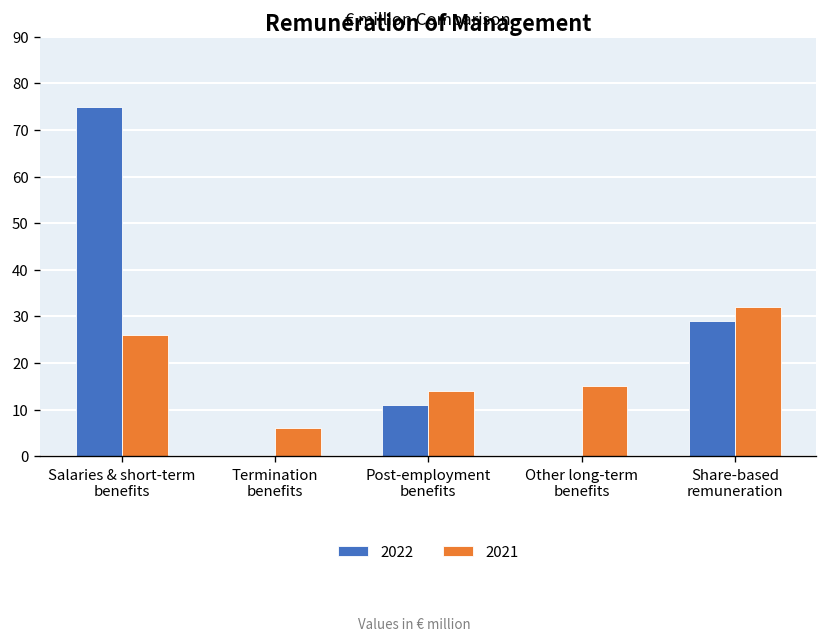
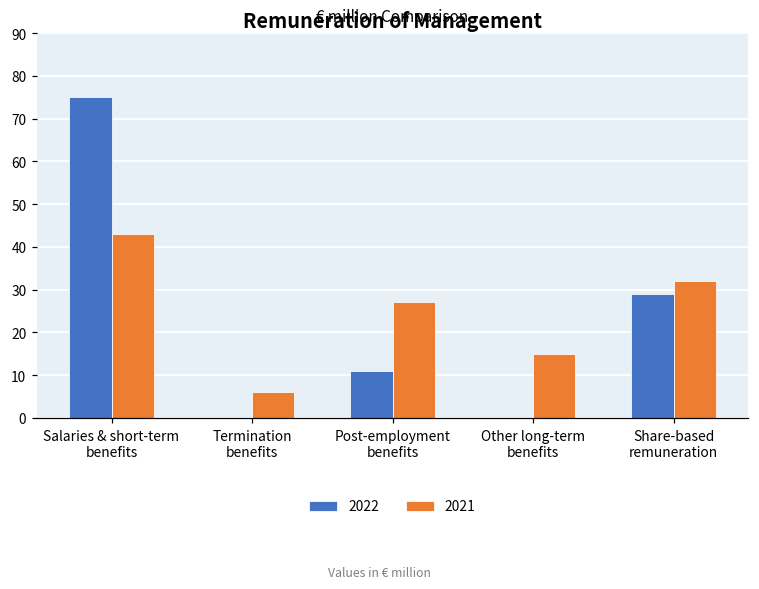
2021, Salaries & short-term benefits: 26 -> 43
2021, Post-employment benefits: 14 -> 27
